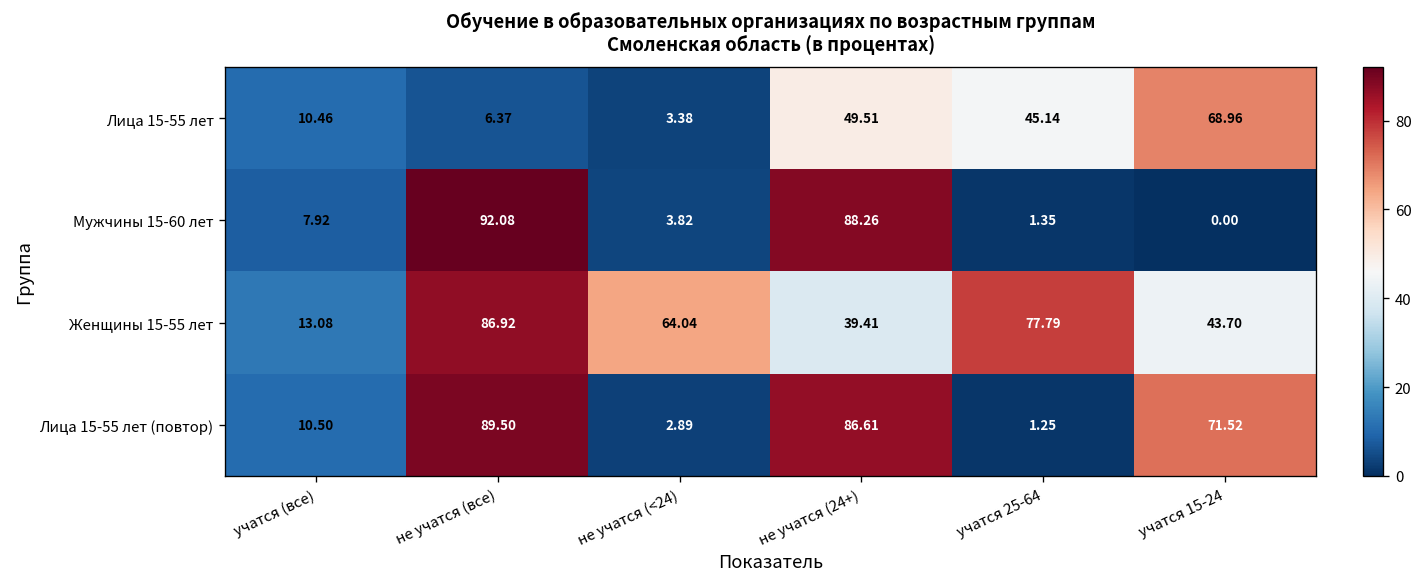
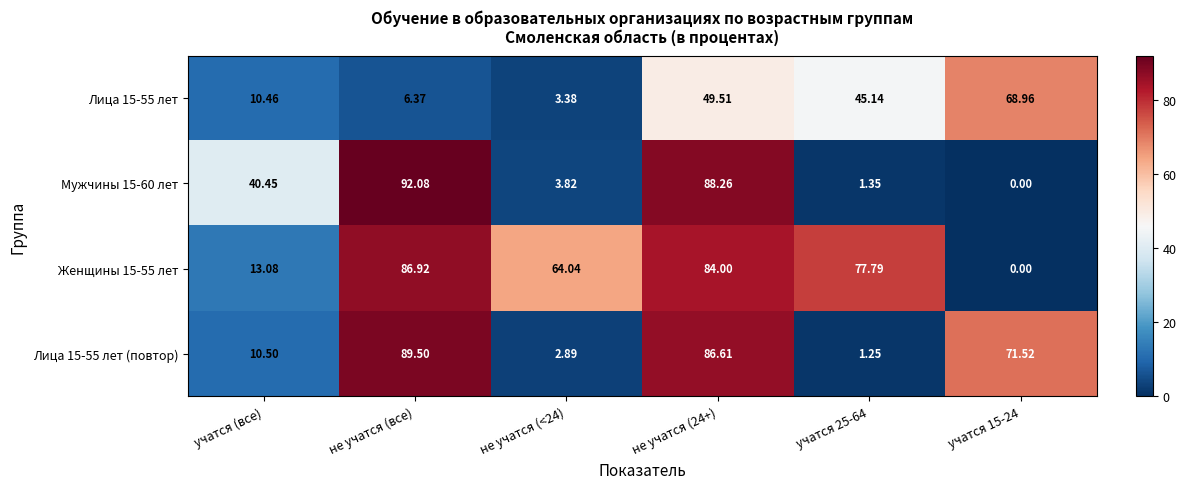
Мужчины 15-60 лет, учатся (все): 7.92 -> 40.45
Женщины 15-55 лет, не учатся (24+): 39.41 -> 84.00
Женщины 15-55 лет, учатся 15-24: 43.70 -> 0.00
